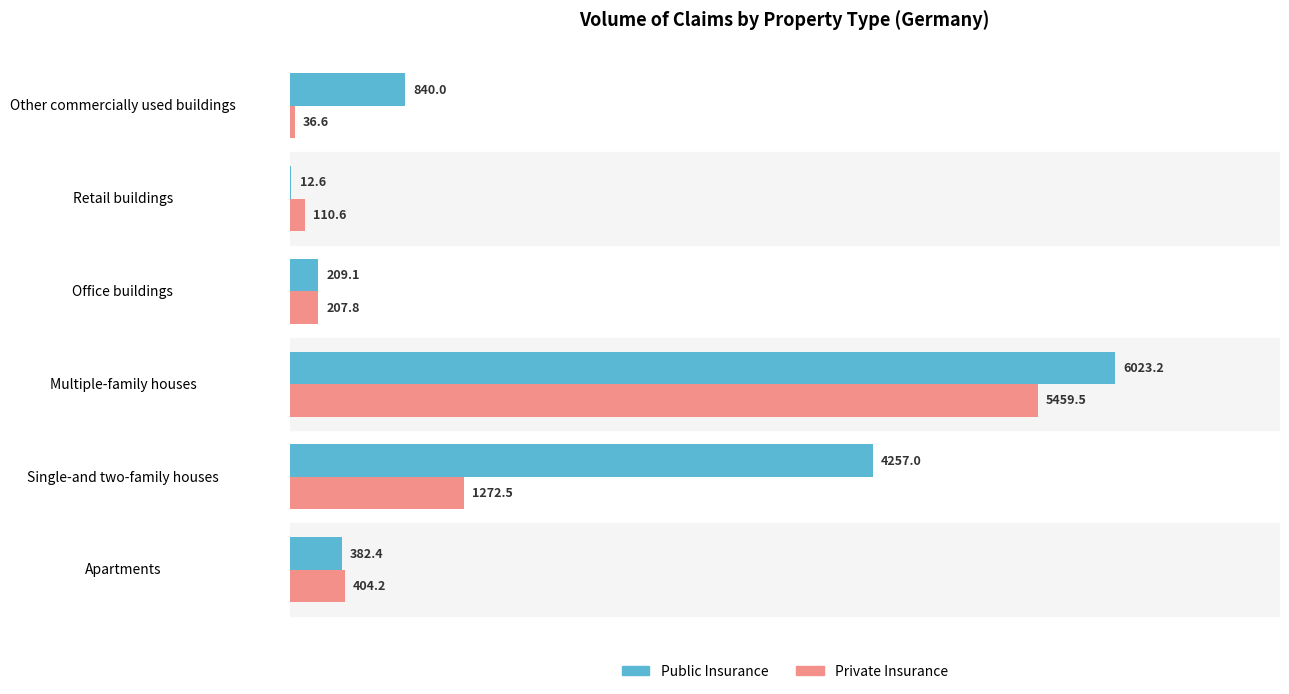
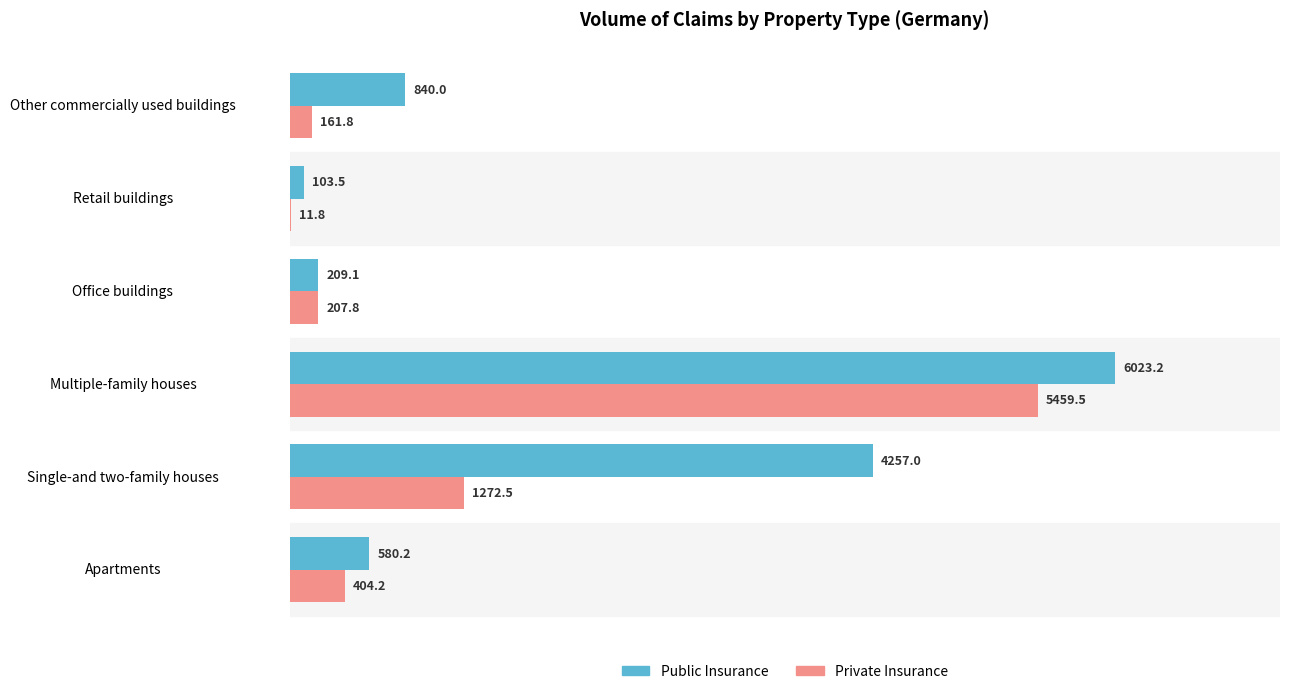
Private Insurance, Other commercially used buildings: 36.6 -> 161.8
Public Insurance, Retail buildings: 12.6 -> 103.5
Private Insurance, Retail buildings: 110.6 -> 11.8
Public Insurance, Apartments: 382.4 -> 580.2
